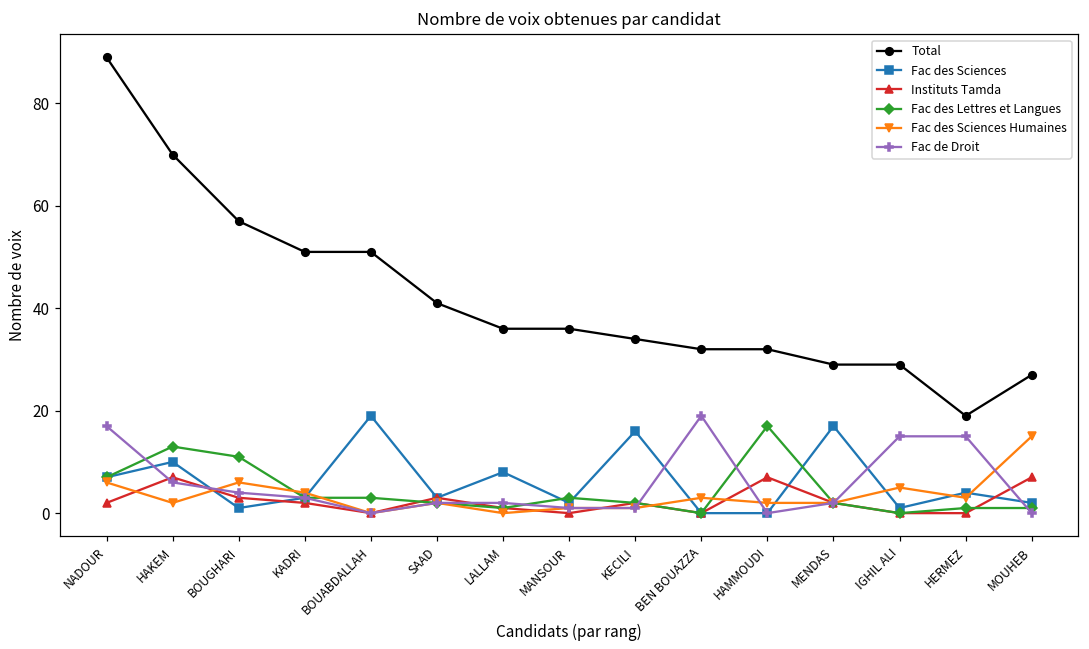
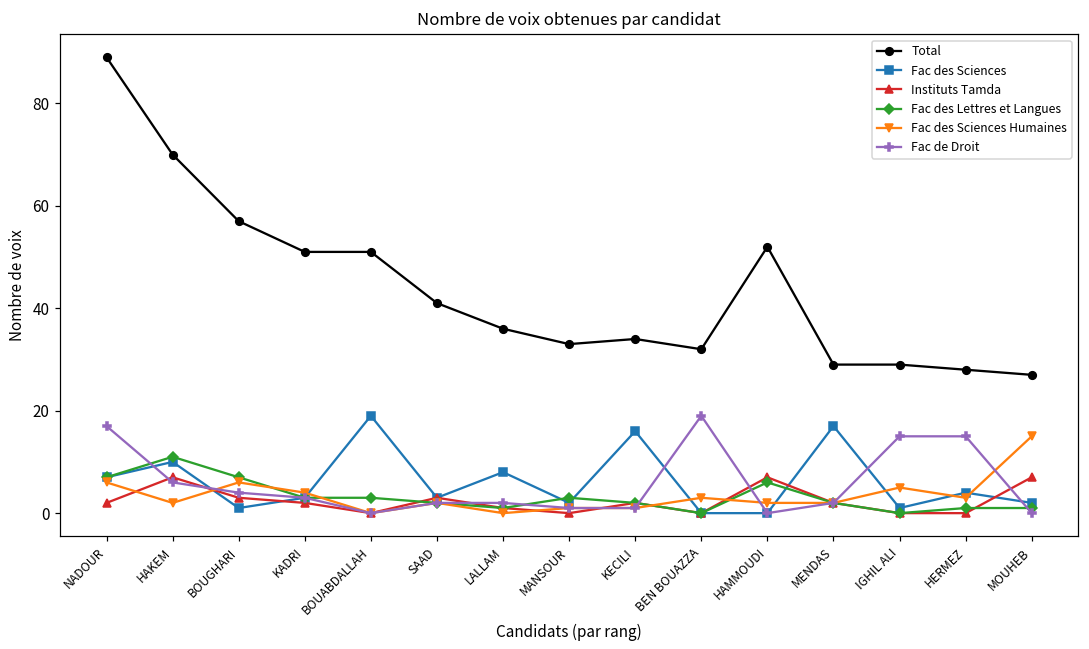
Fac des Lettres et Langues, HAKEM: 13 -> 11
Fac des Lettres et Langues, BOUGHARI: 11 -> 7
Total, MANSOUR: 36 -> 33
Total, HAMMOUDI: 32 -> 52
Fac des Lettres et Langues, HAMMOUDI: 17 -> 6
Total, HERMEZ: 19 -> 28
